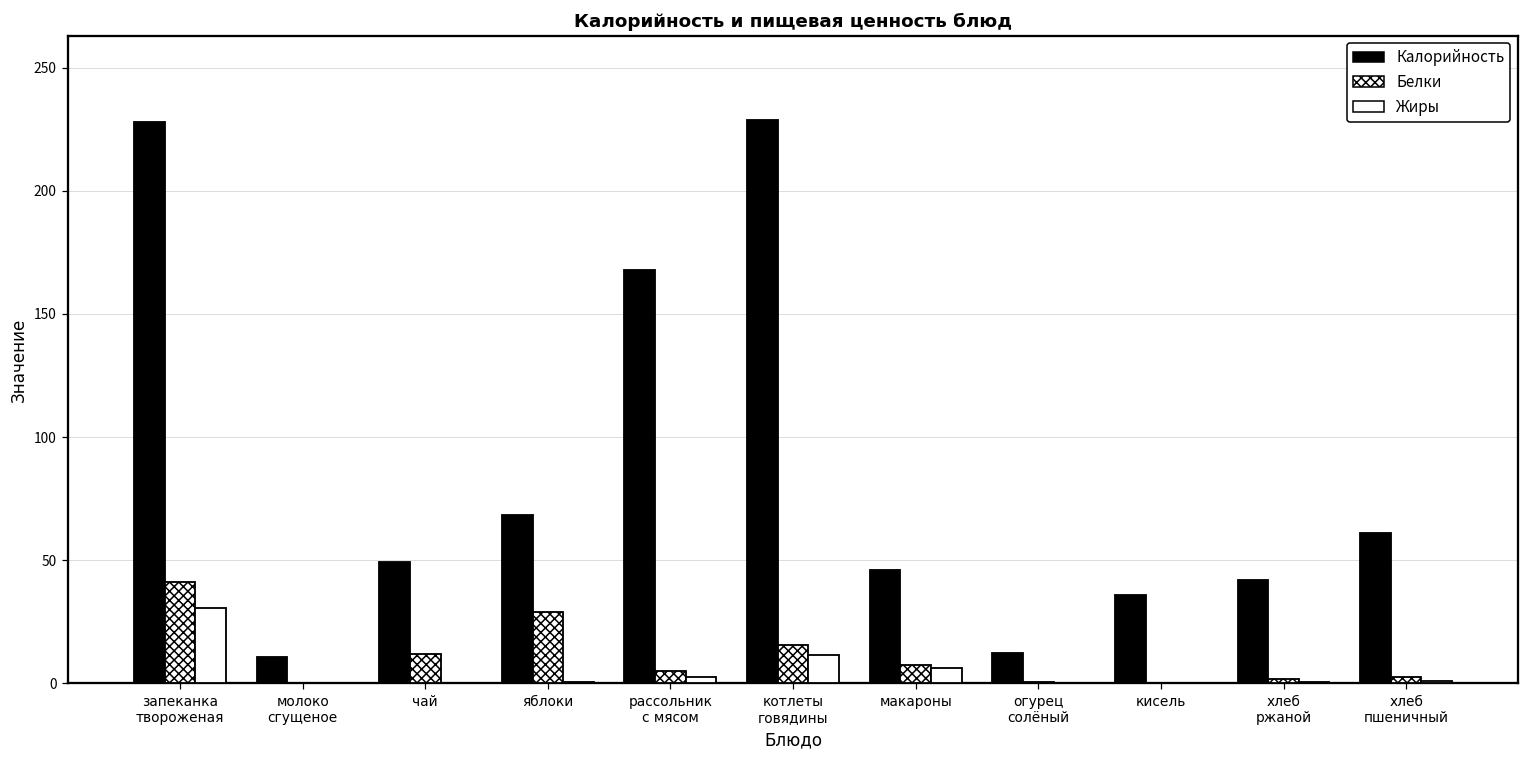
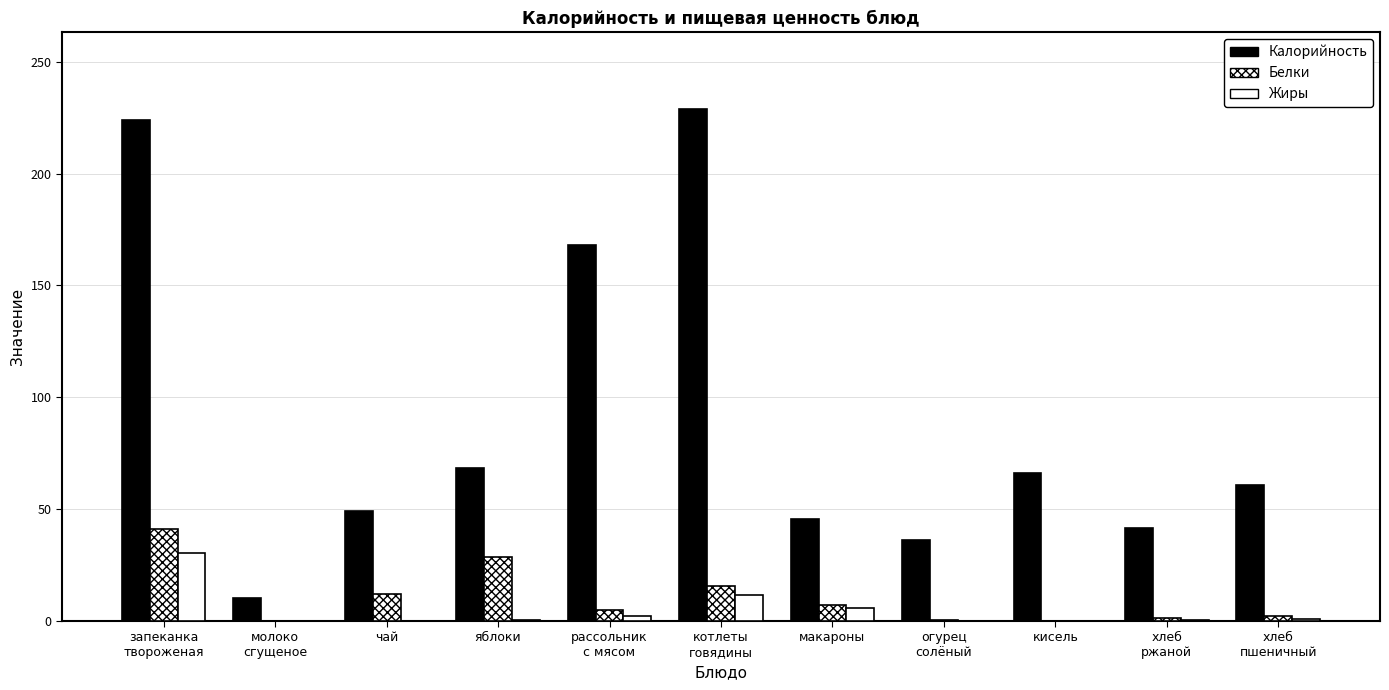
Калорийность, запеканка твороженая: 228 -> 224
Калорийность, огурец солёный: 12 -> 36
Калорийность, кисель: 36 -> 66
